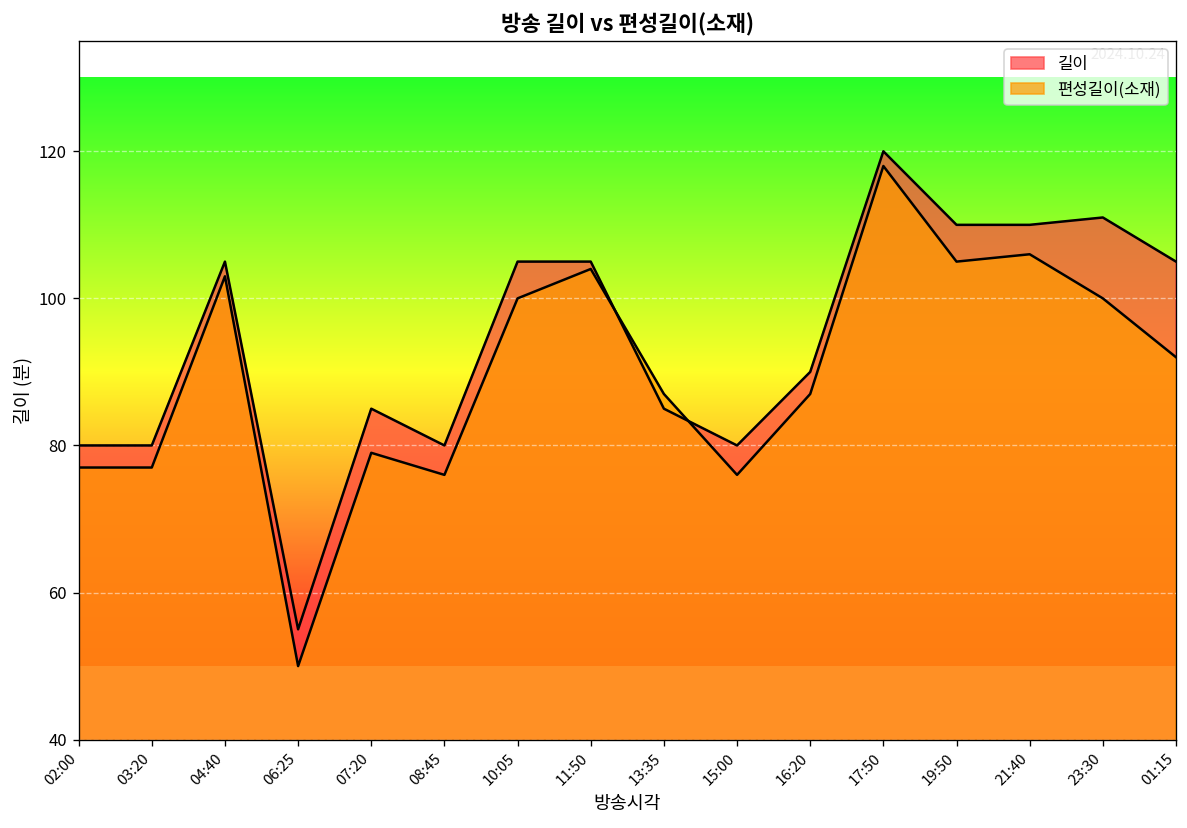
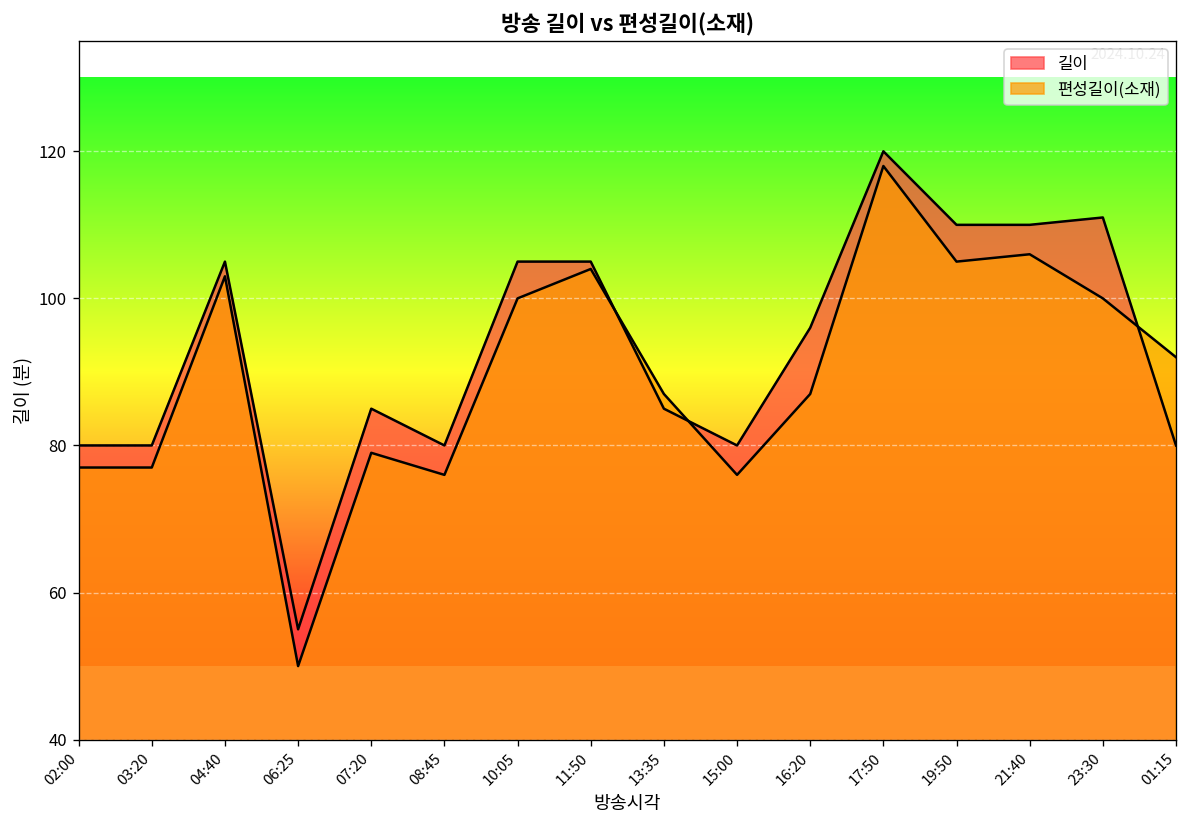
길이, 16:20: 90 -> 96
길이, 01:15: 105 -> 80
